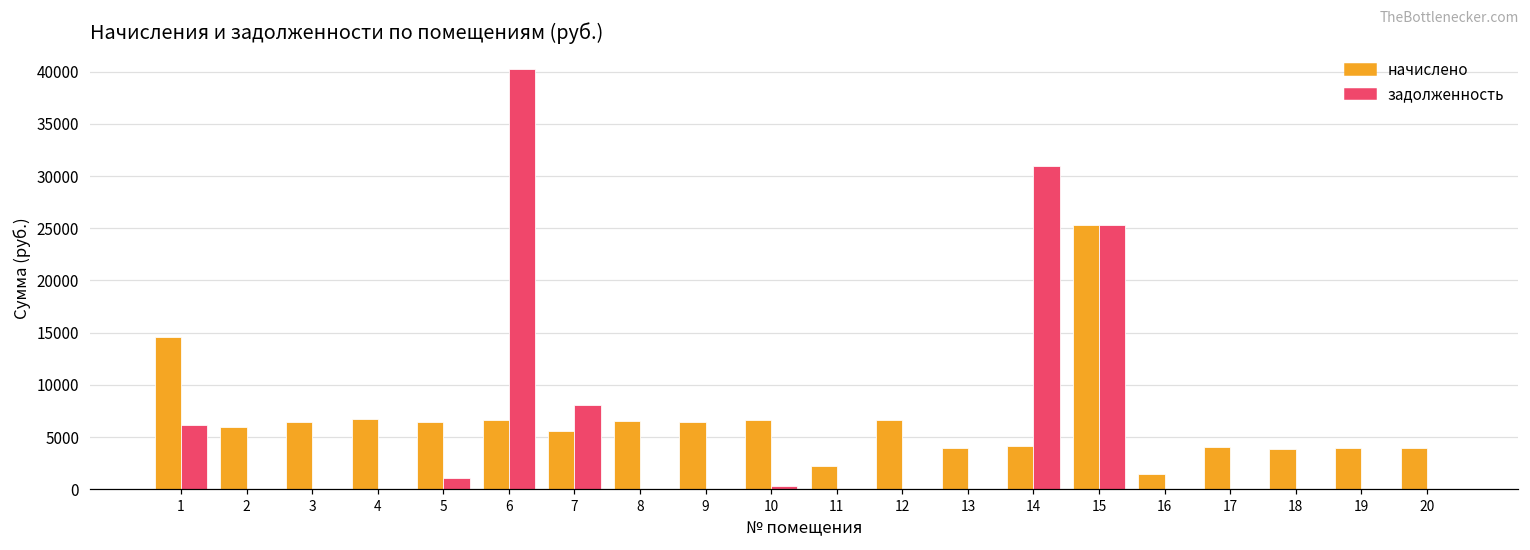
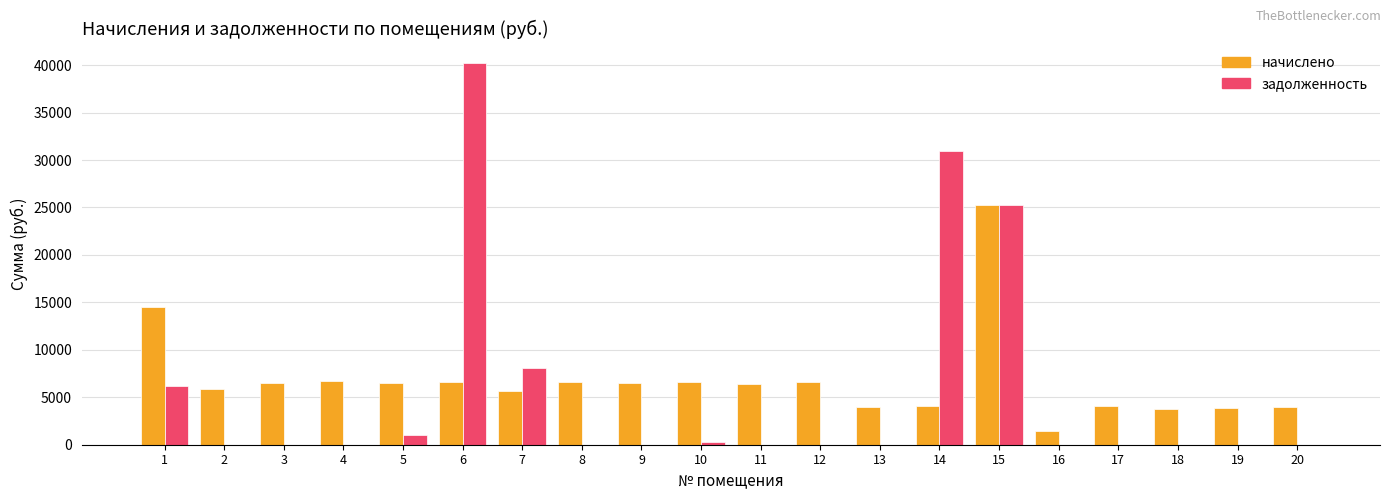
начислено, 11: 2000 -> 6000
